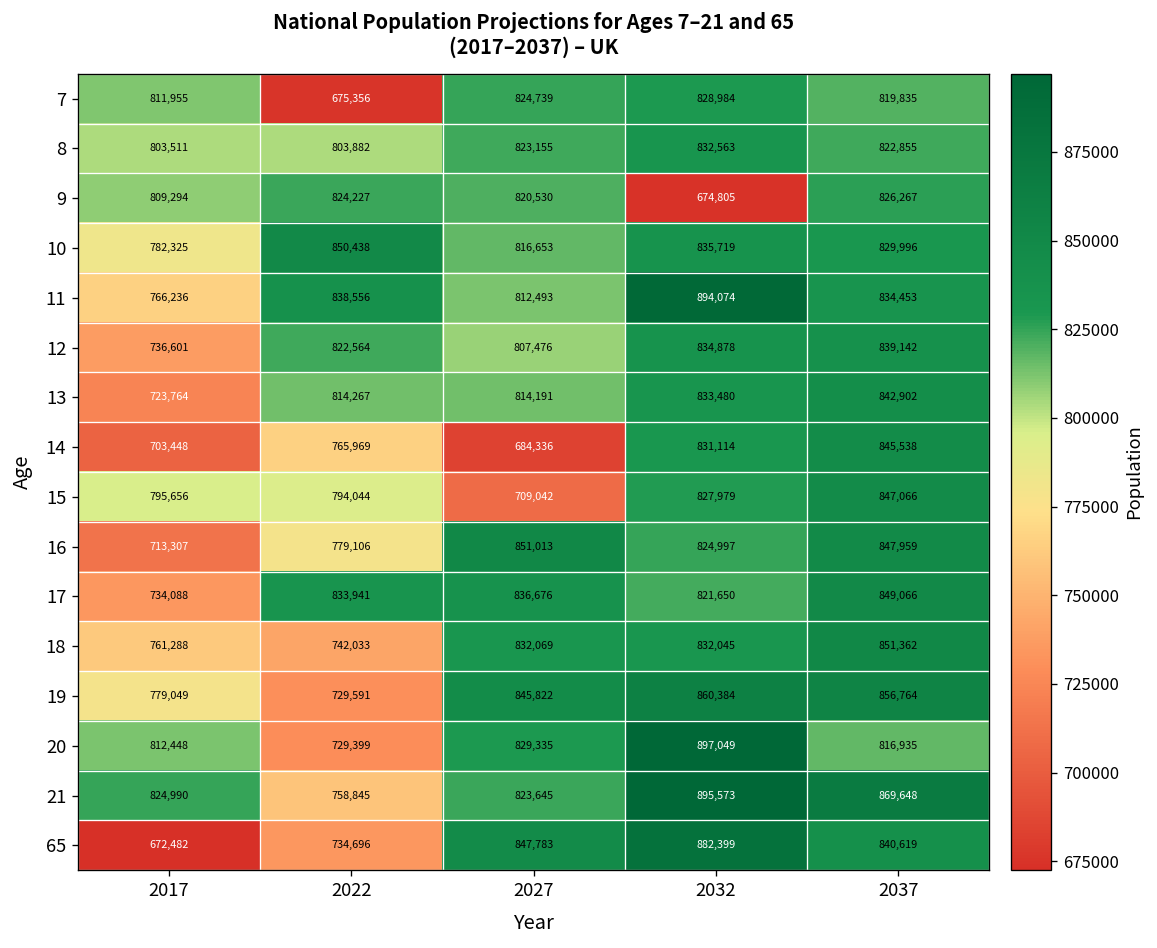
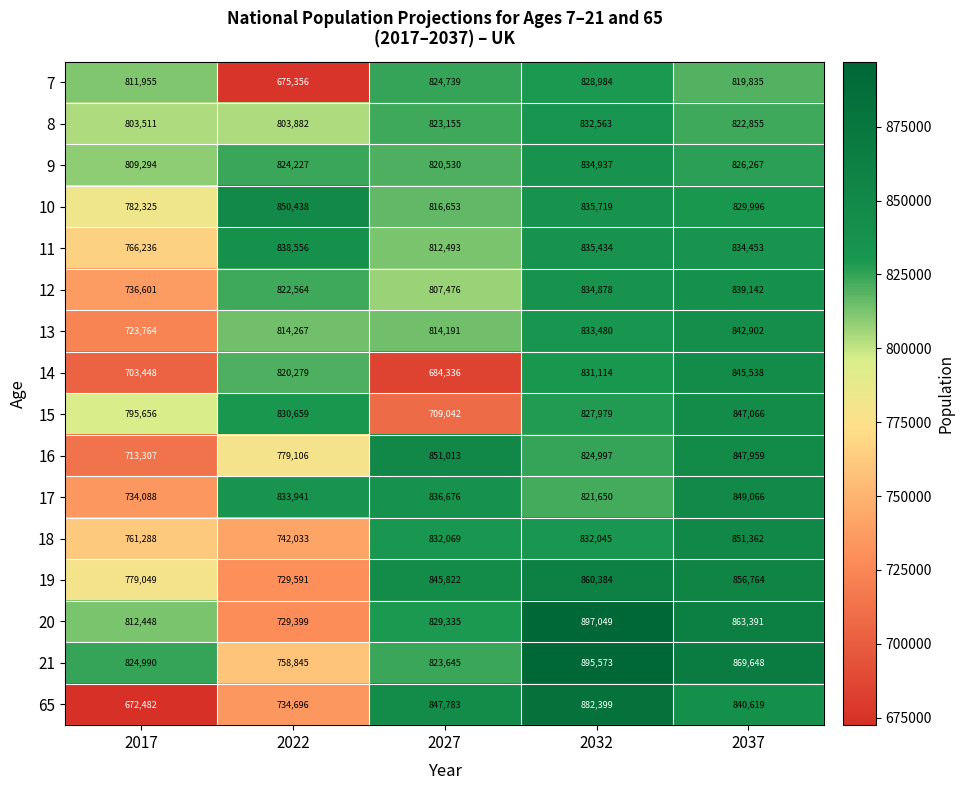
9, 2032: 674,805 -> 834,937
11, 2032: 894,074 -> 835,434
14, 2022: 765,969 -> 820,279
15, 2022: 794,044 -> 830,659
20, 2037: 816,935 -> 863,391
